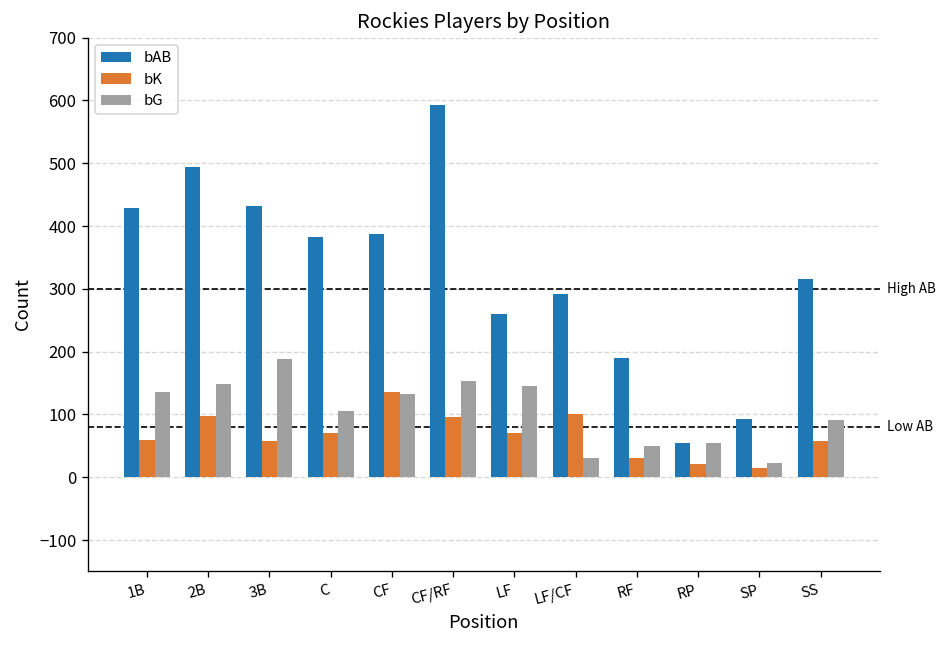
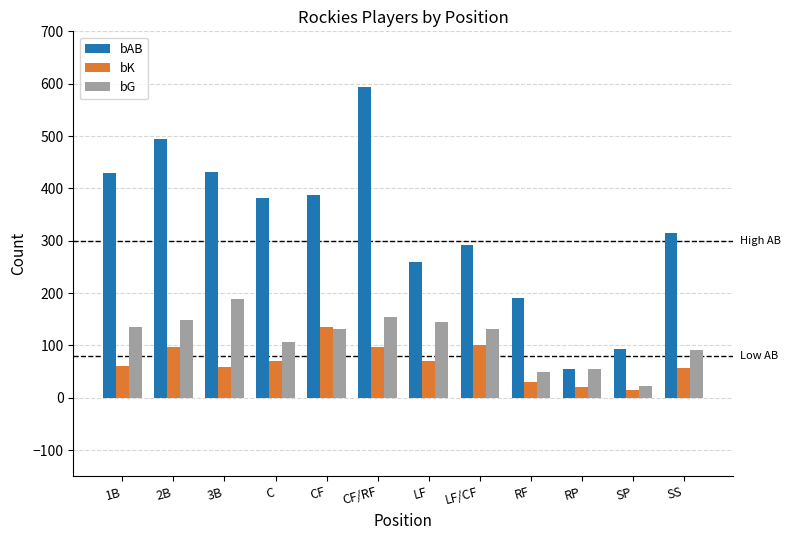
bG, LF/CF: 30 -> 130
